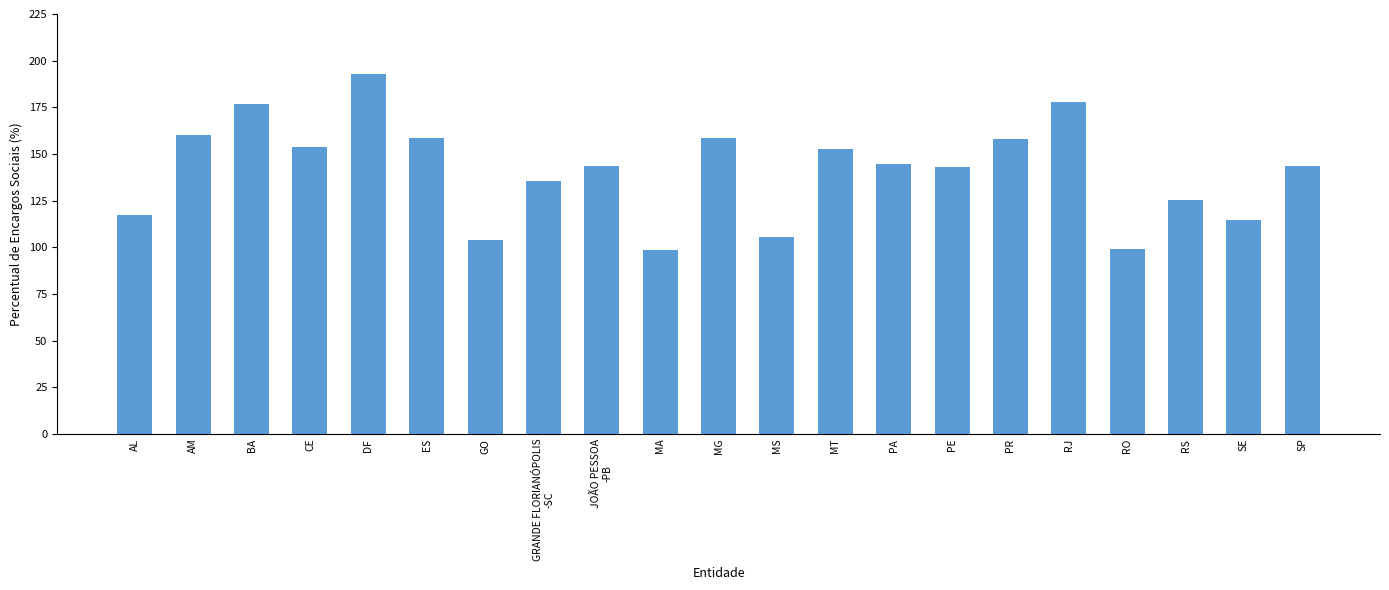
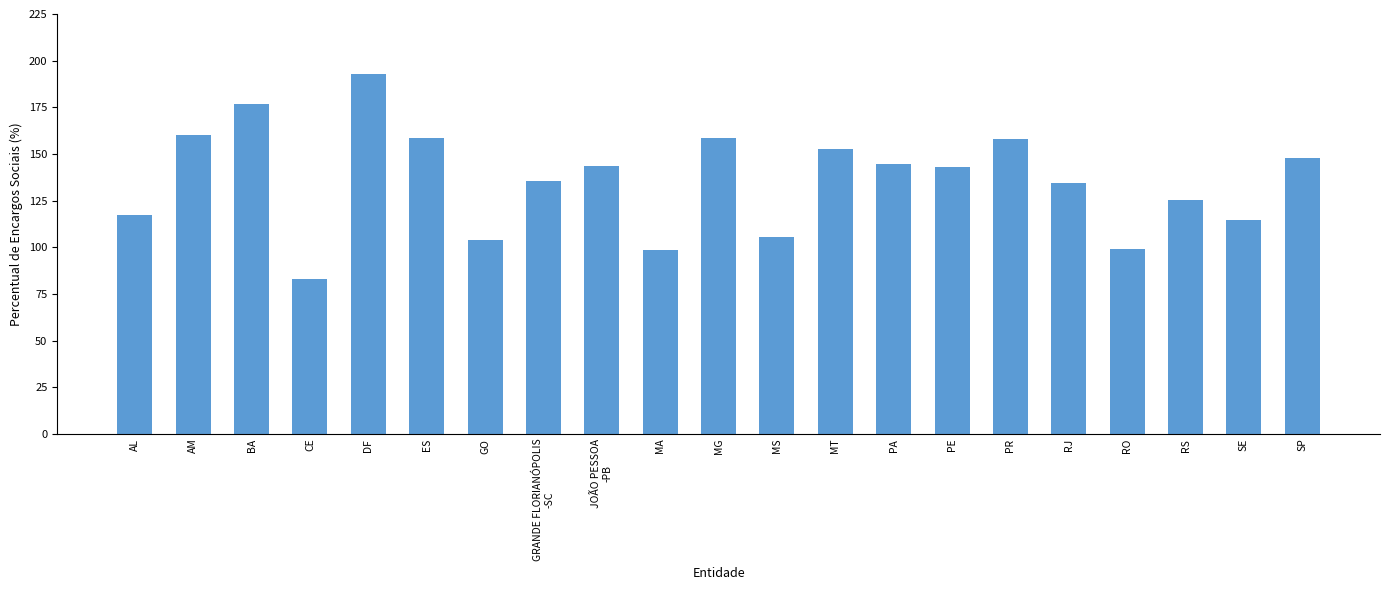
CE: 154 -> 83
RJ: 178 -> 134
SP: 144 -> 148
